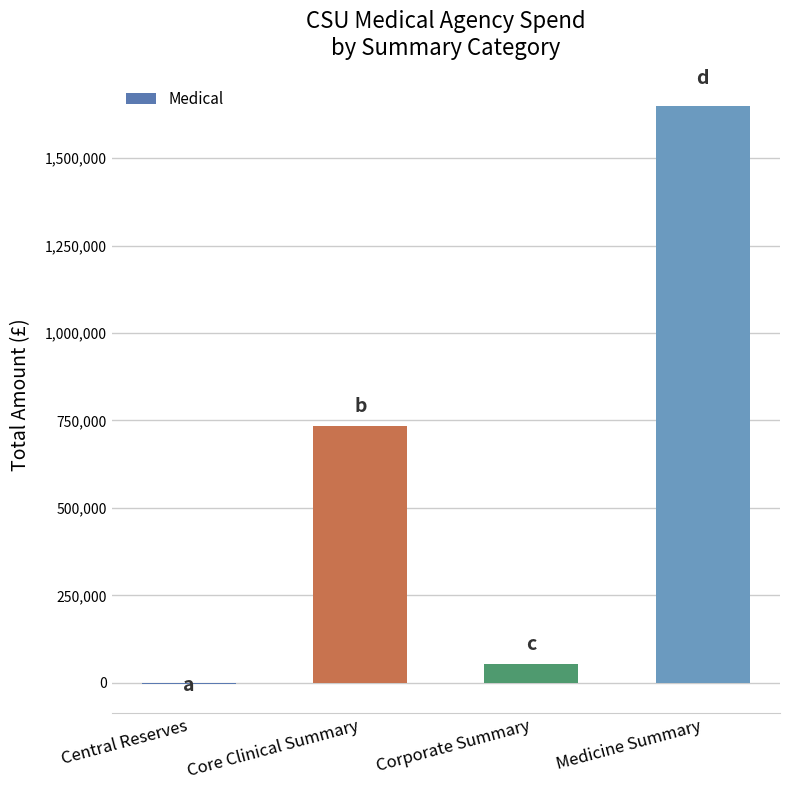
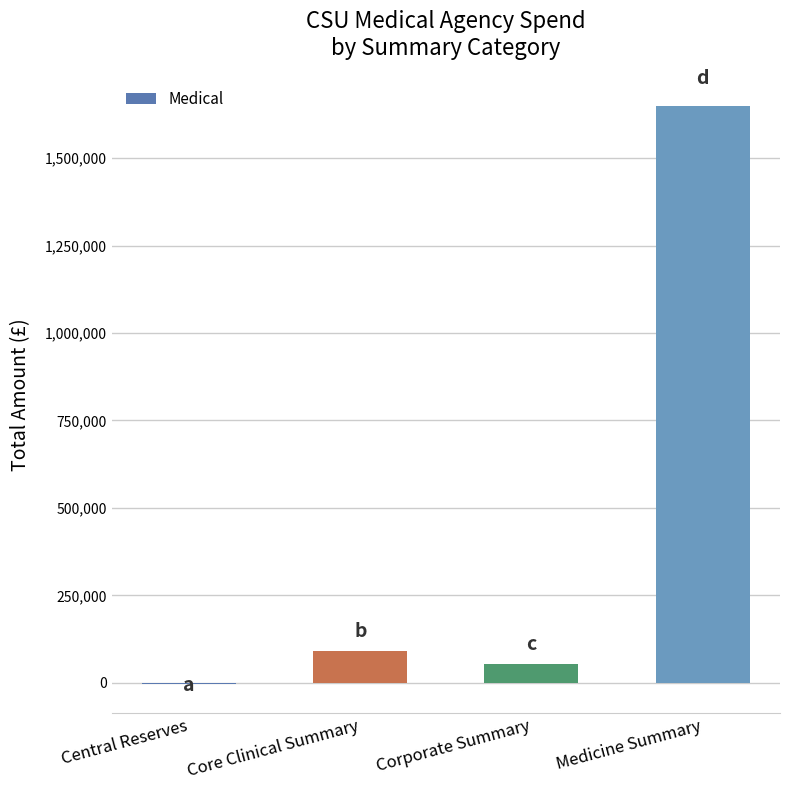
Core Clinical Summary: 730,000 -> 90,000
